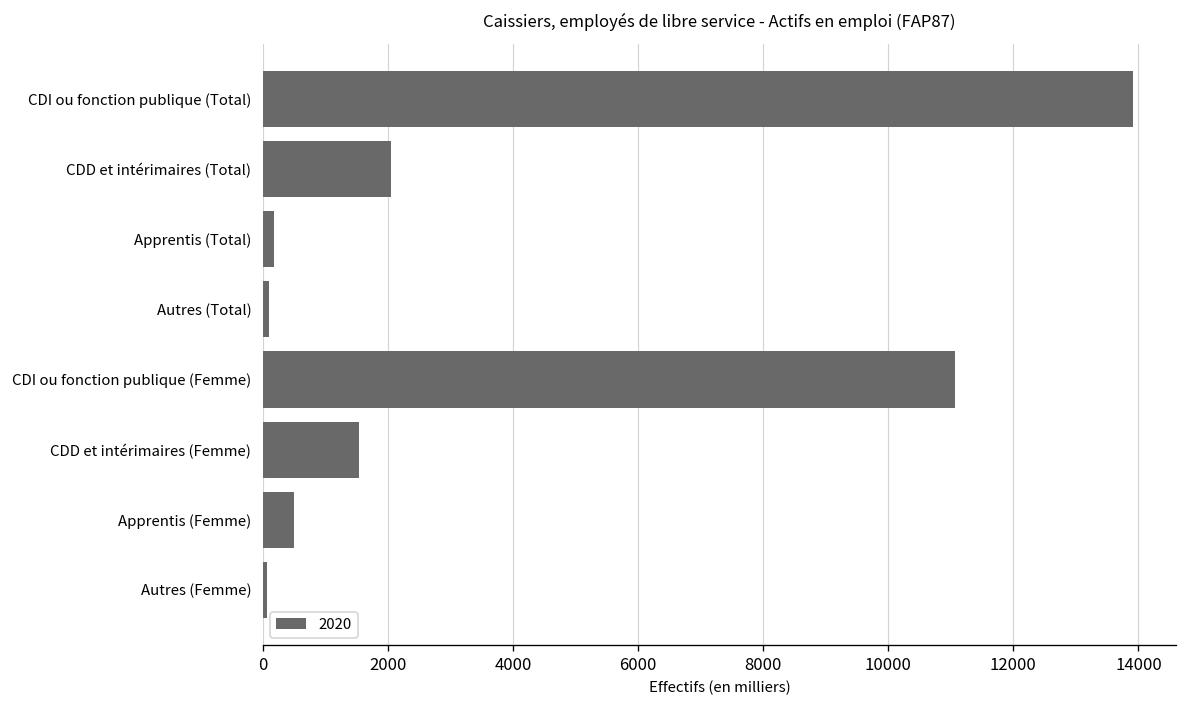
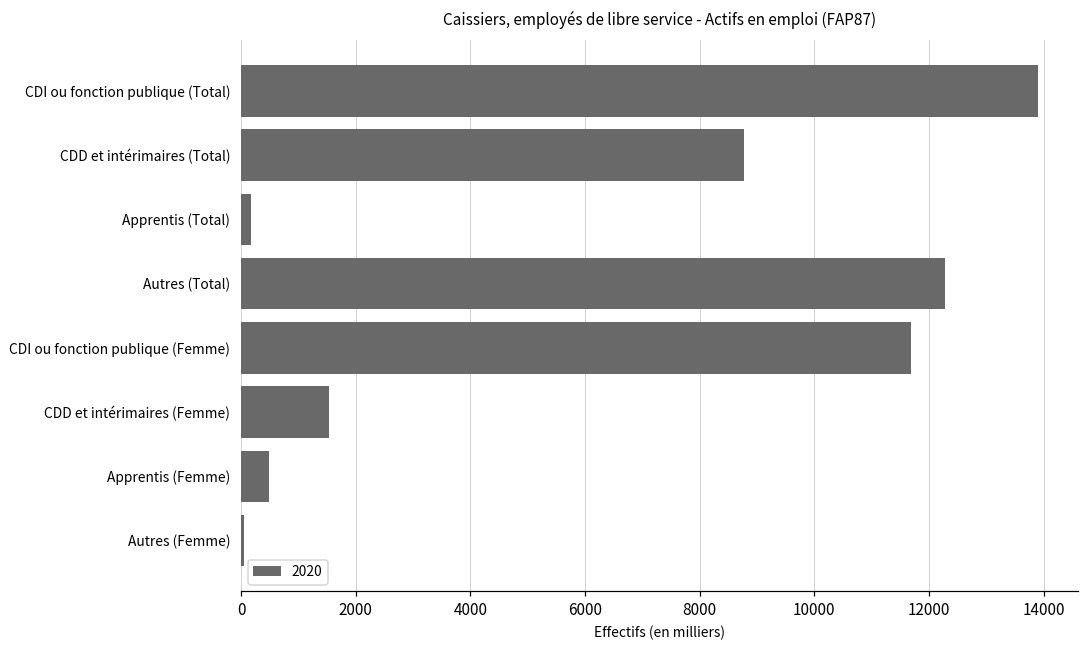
CDD et intérimaires (Total): 2000 -> 8800
Autres (Total): 100 -> 12300
CDI ou fonction publique (Femme): 11100 -> 11700
